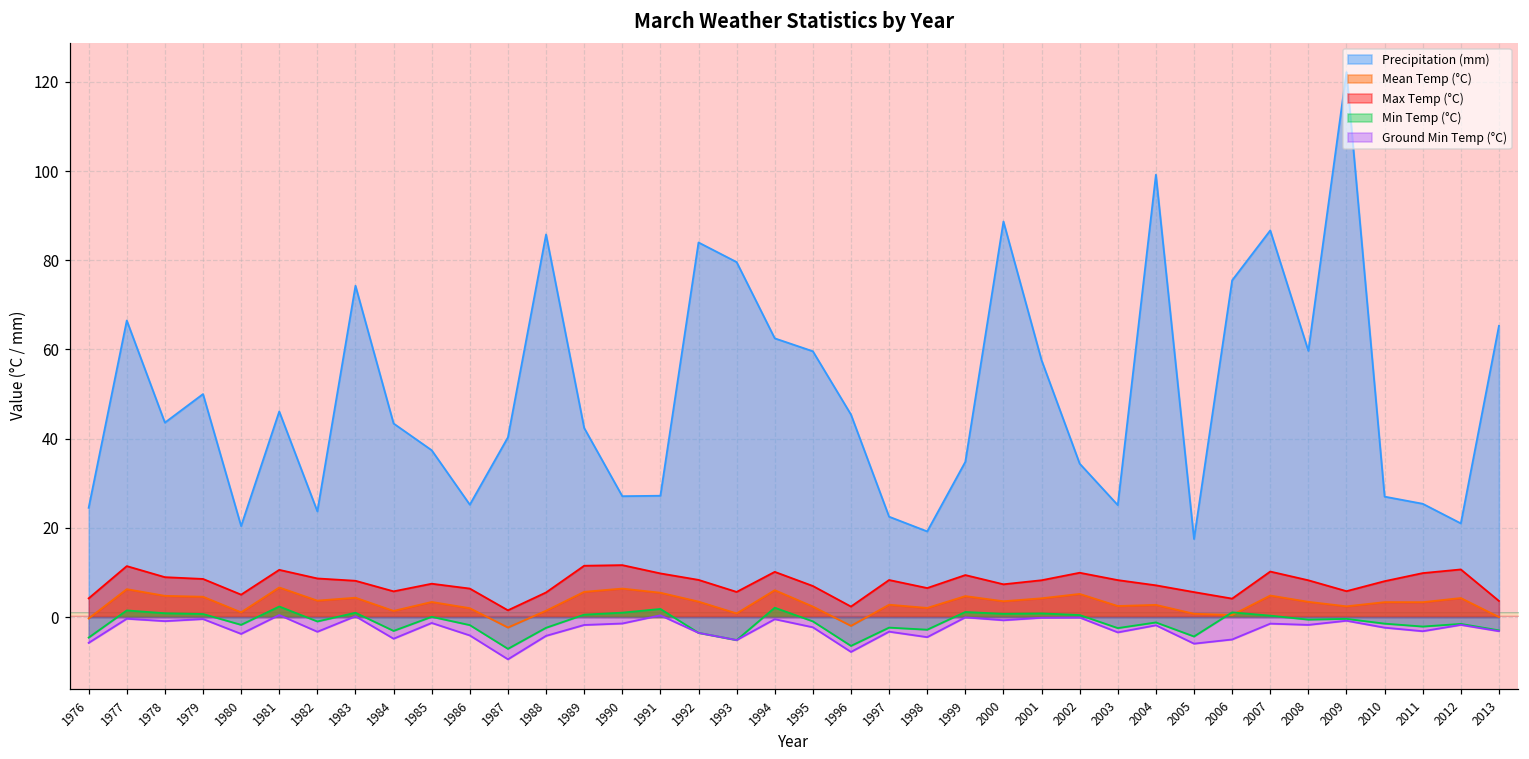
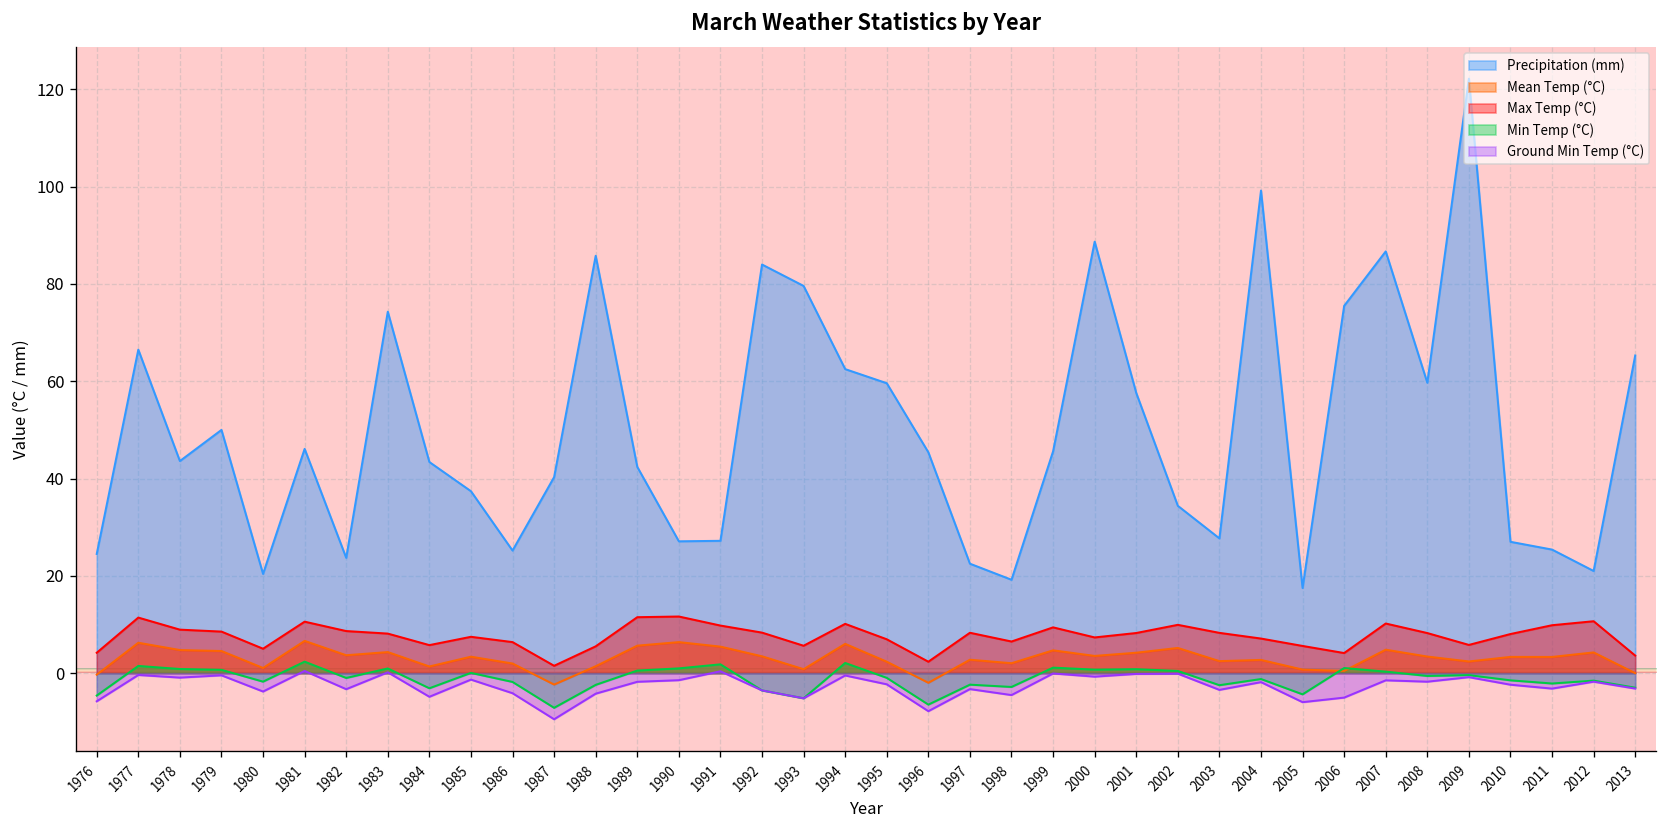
Precipitation (mm), 1999: 35 -> 46
Precipitation (mm), 2003: 25 -> 28
